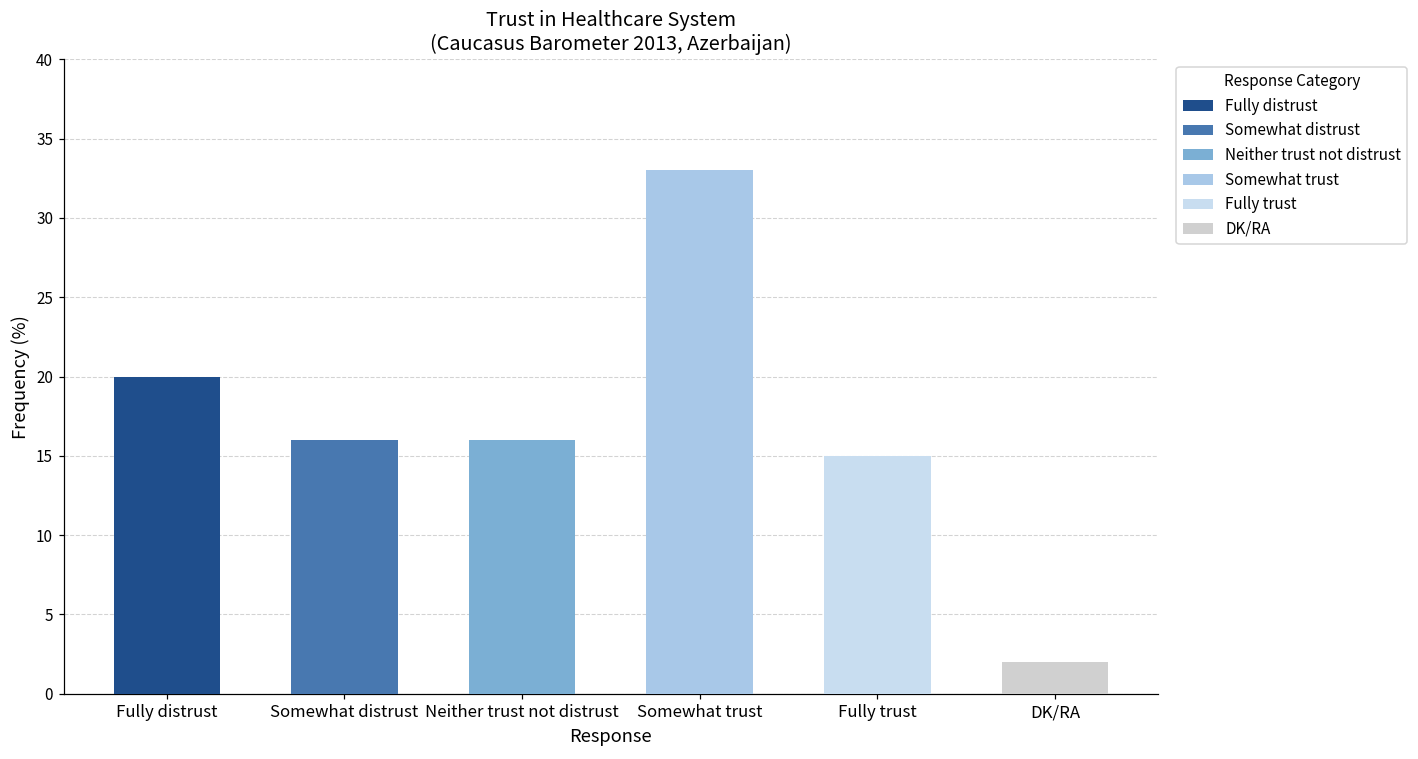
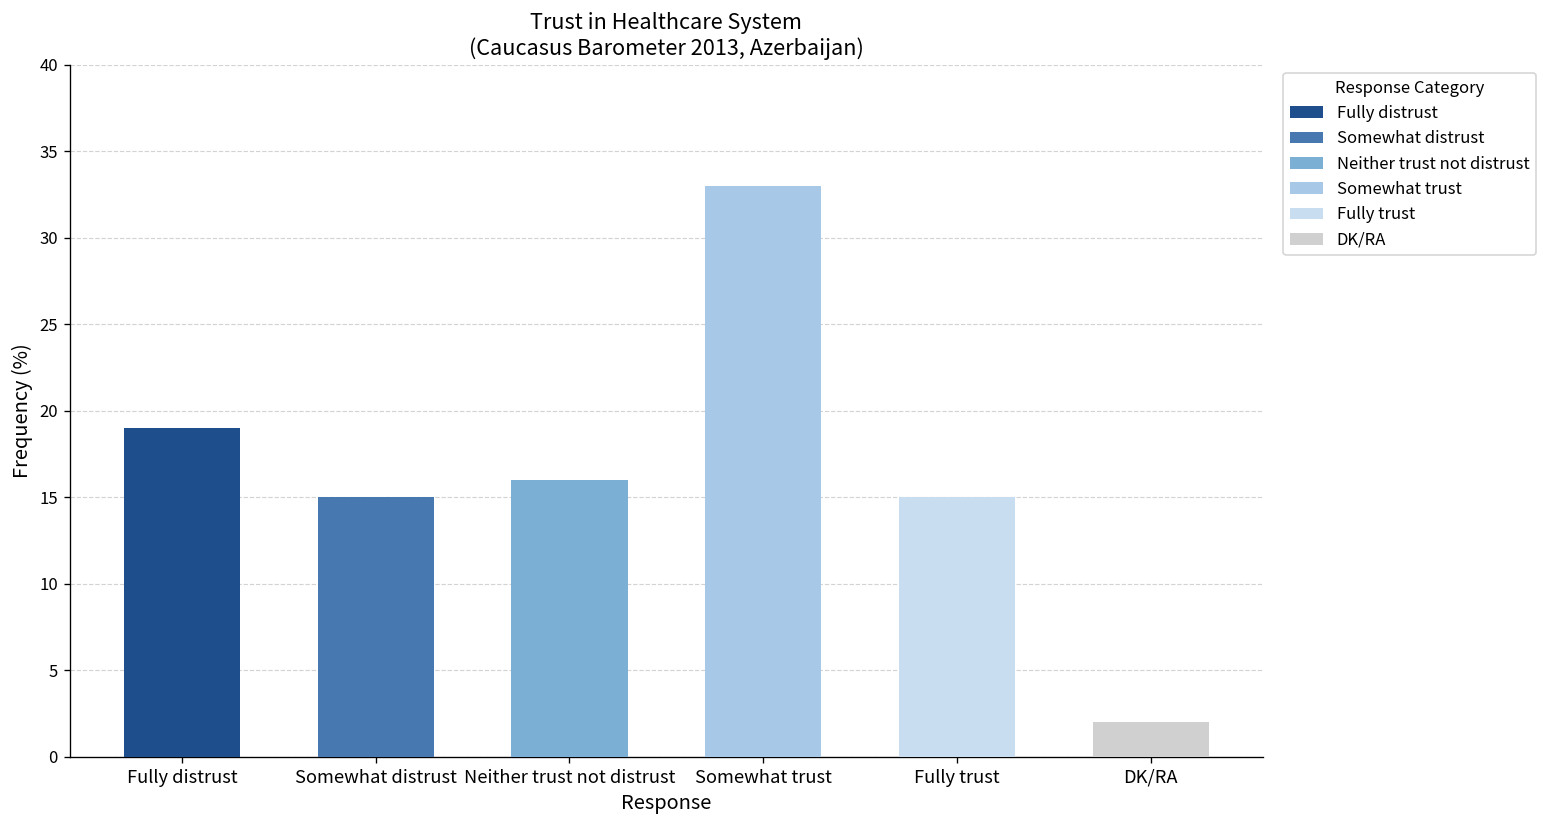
Fully distrust: 20 -> 19
Somewhat distrust: 16 -> 15
